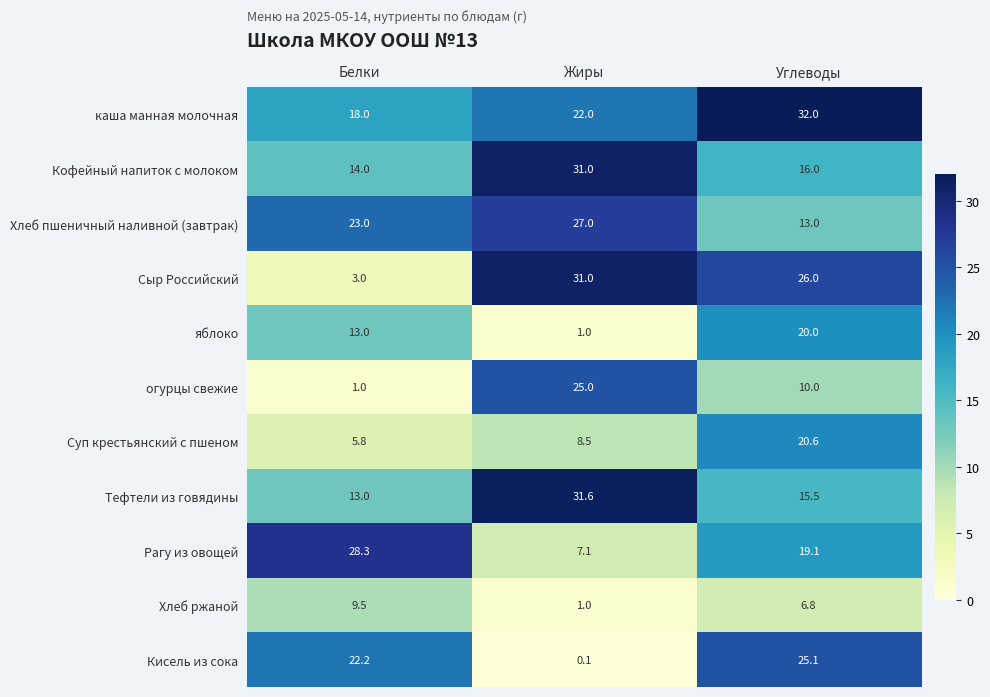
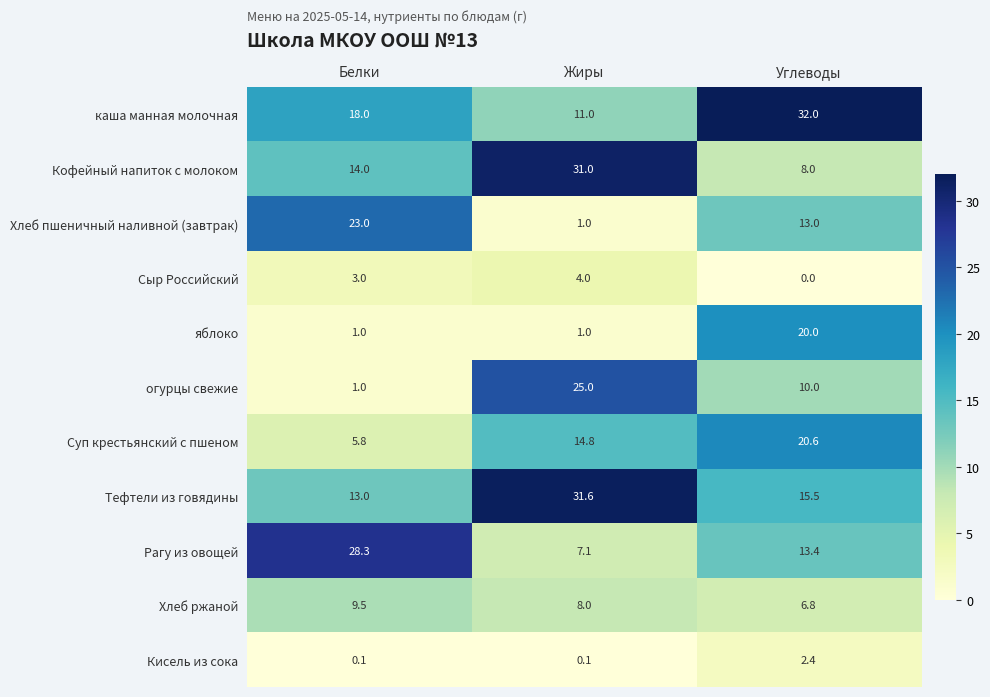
каша манная молочная, Жиры: 22.0 -> 11.0
Кофейный напиток с молоком, Углеводы: 16.0 -> 8.0
Хлеб пшеничный наливной (завтрак), Жиры: 27.0 -> 1.0
Сыр Российский, Жиры: 31.0 -> 4.0
Сыр Российский, Углеводы: 26.0 -> 0.0
яблоко, Белки: 13.0 -> 1.0
Суп крестьянский с пшеном, Жиры: 8.5 -> 14.8
Рагу из овощей, Углеводы: 19.1 -> 13.4
Хлеб ржаной, Жиры: 1.0 -> 8.0
Кисель из сока, Белки: 22.2 -> 0.1
Кисель из сока, Углеводы: 25.1 -> 2.4
